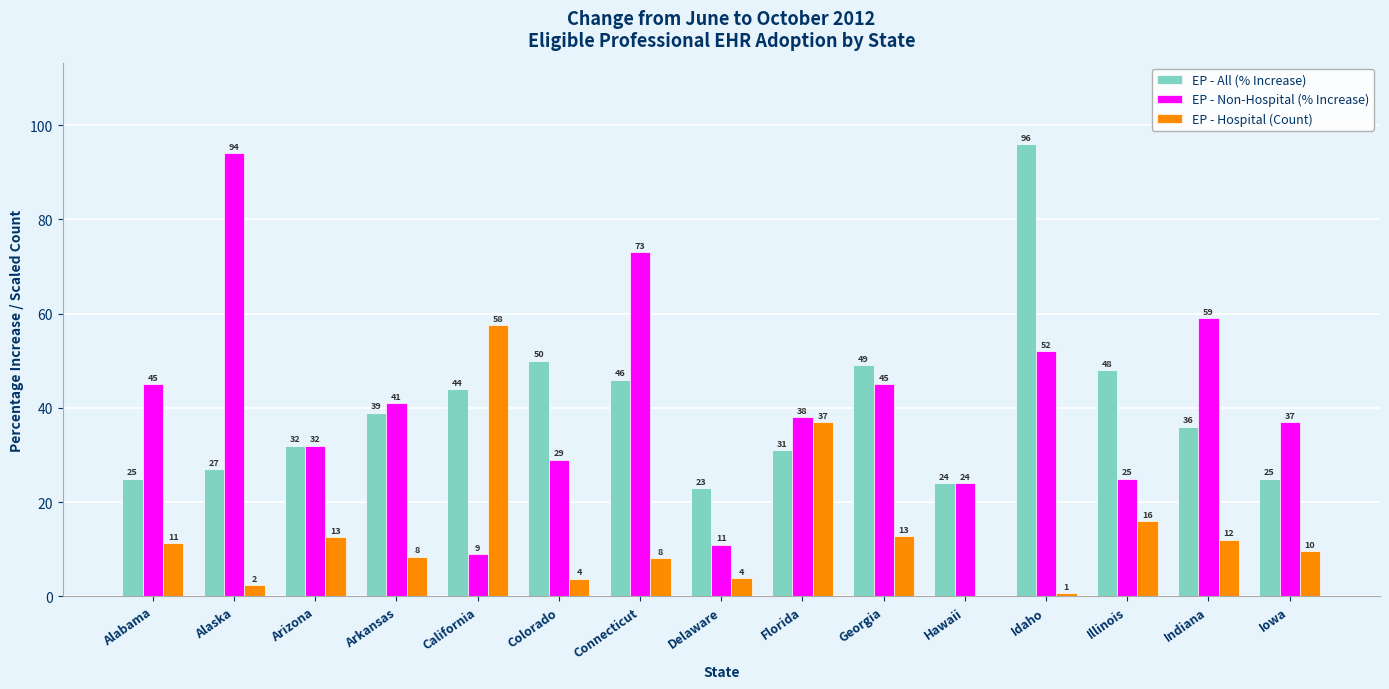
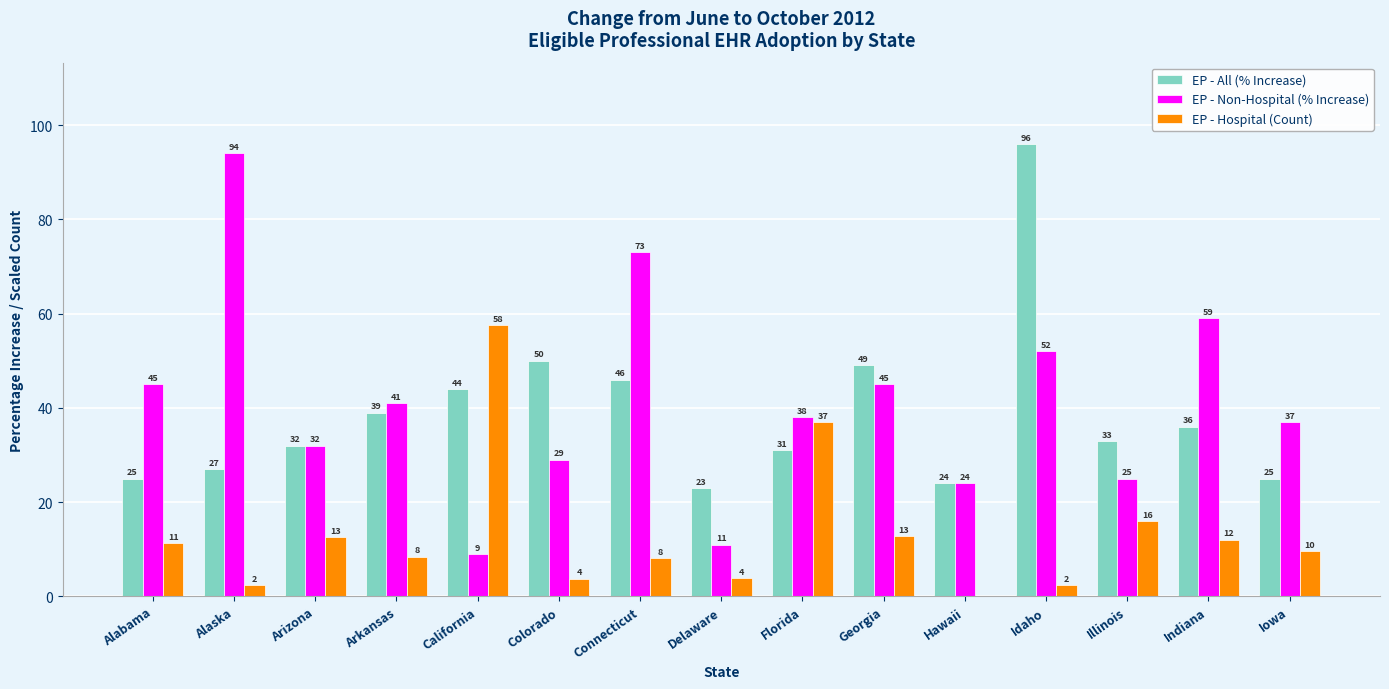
EP - Hospital (Count), Idaho: 1 -> 2
EP - All (% Increase), Illinois: 48 -> 33
